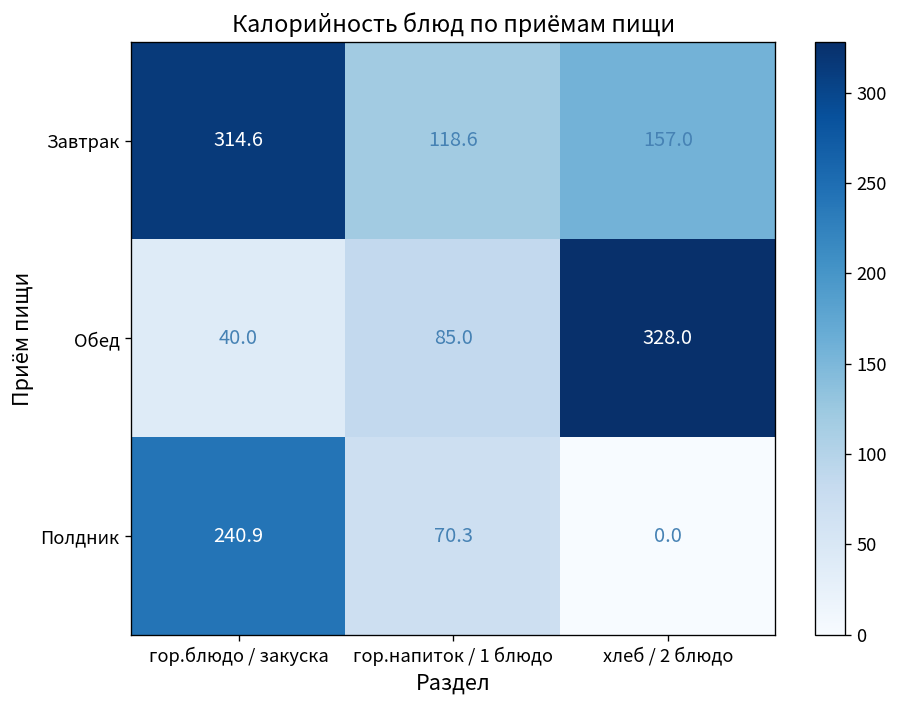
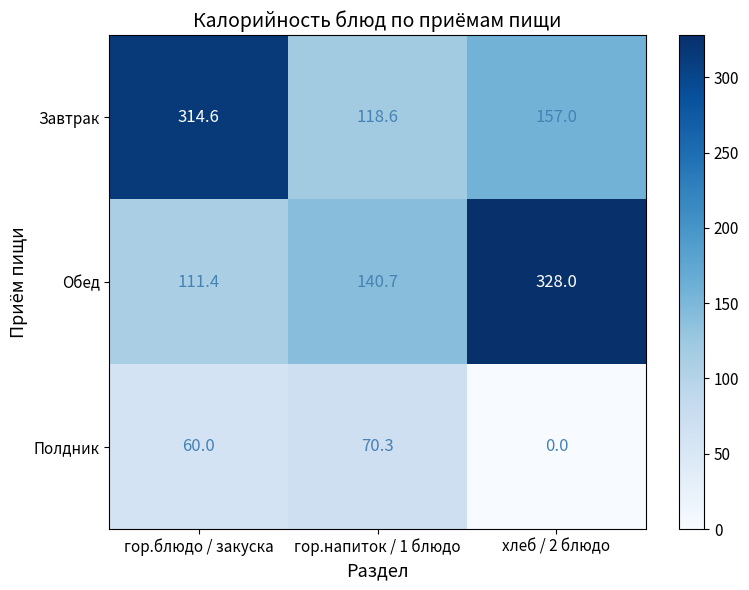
Обед, гор.блюдо / закуска: 40.0 -> 111.4
Обед, гор.напиток / 1 блюдо: 85.0 -> 140.7
Полдник, гор.блюдо / закуска: 240.9 -> 60.0
